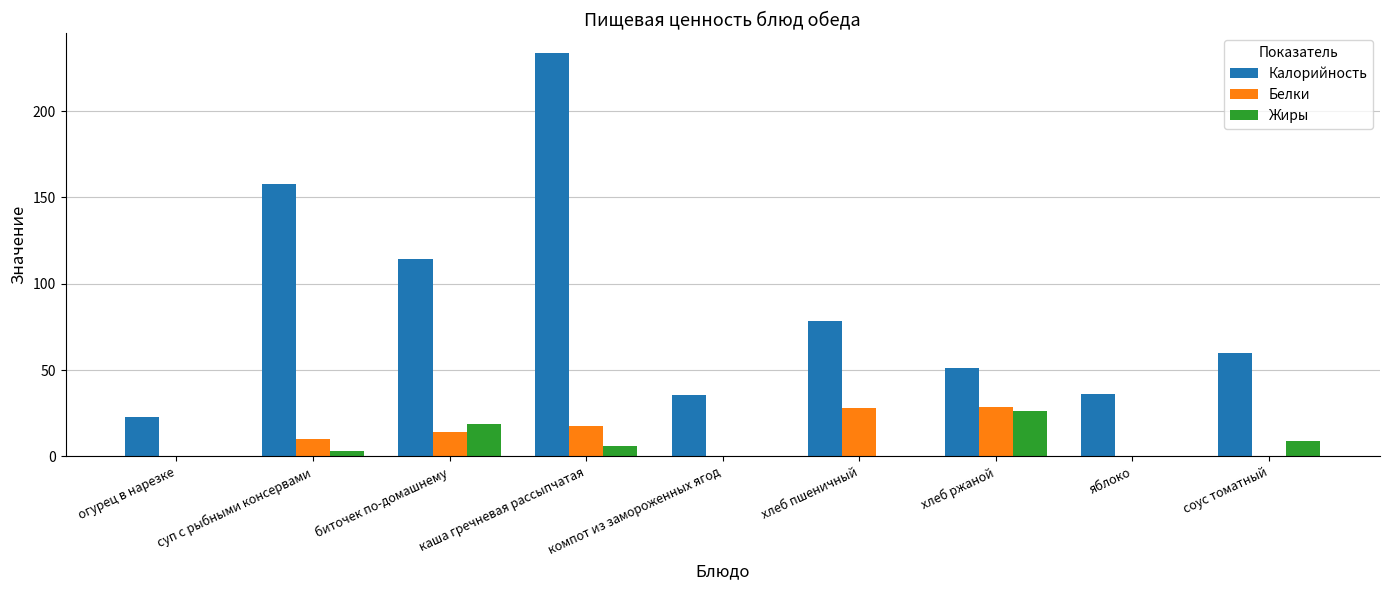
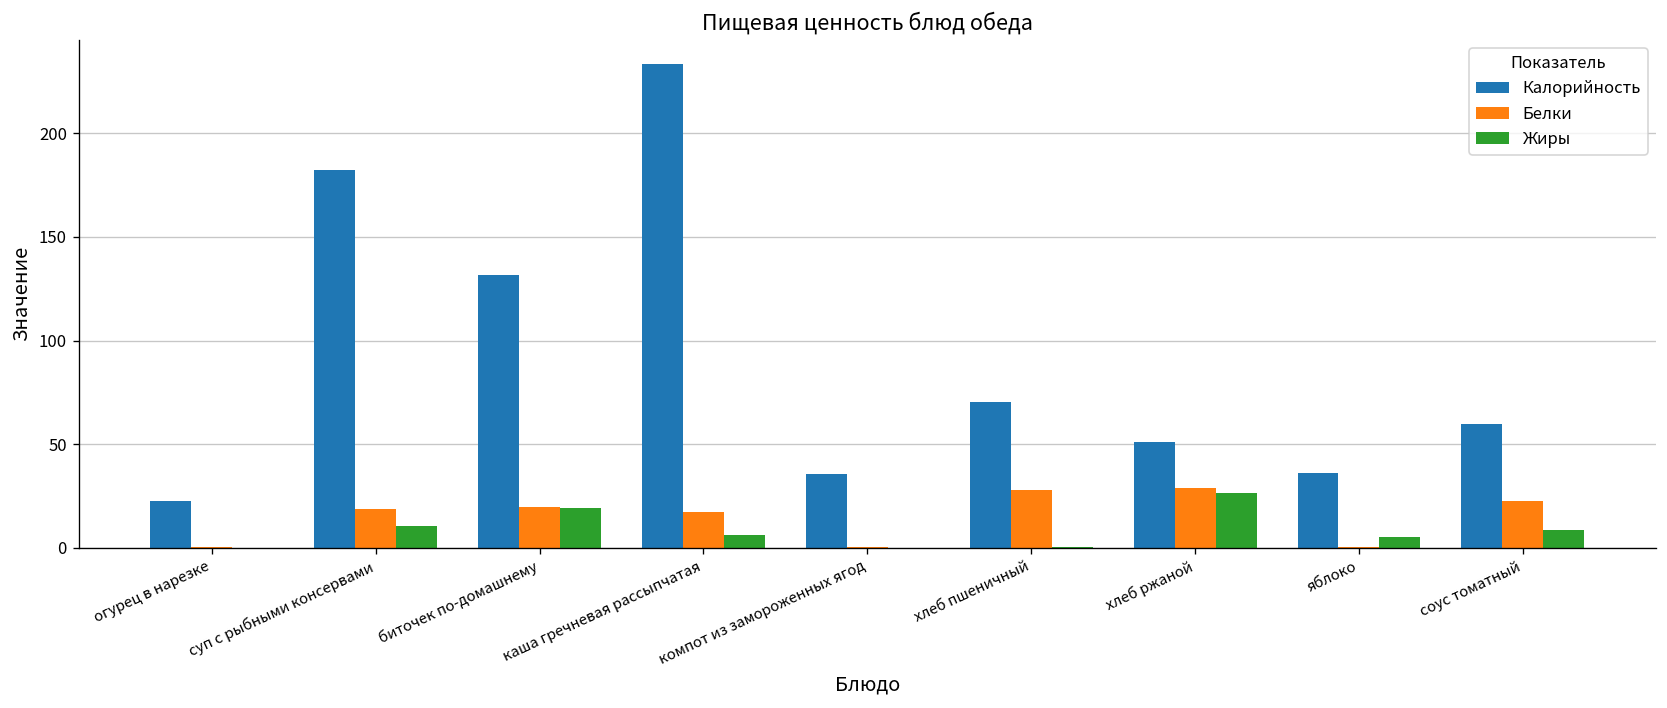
Калорийность, суп с рыбными консервами: 158 -> 182
Белки, суп с рыбными консервами: 10 -> 19
Жиры, суп с рыбными консервами: 3 -> 10
Калорийность, биточек по-домашнему: 114 -> 132
Белки, биточек по-домашнему: 14 -> 19
Калорийность, хлеб пшеничный: 79 -> 70
Жиры, яблоко: 0 -> 5
Белки, соус томатный: 0 -> 23
